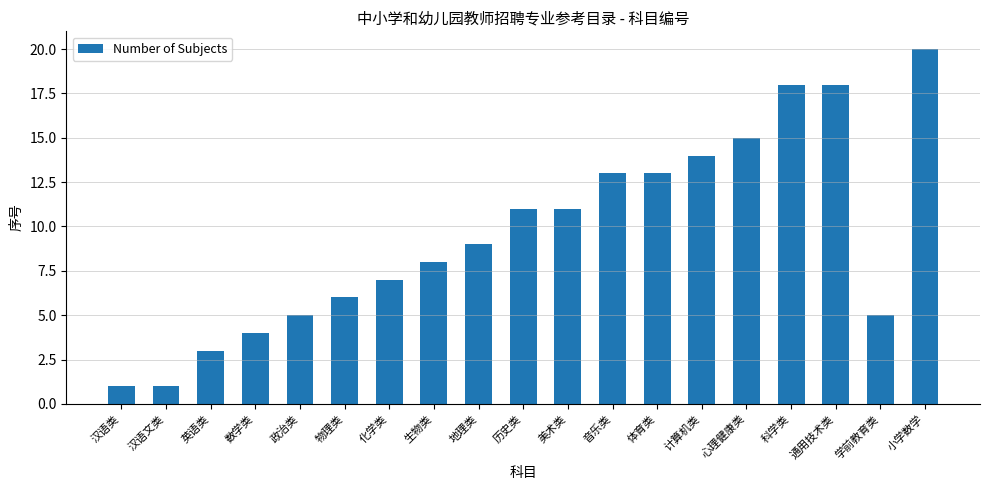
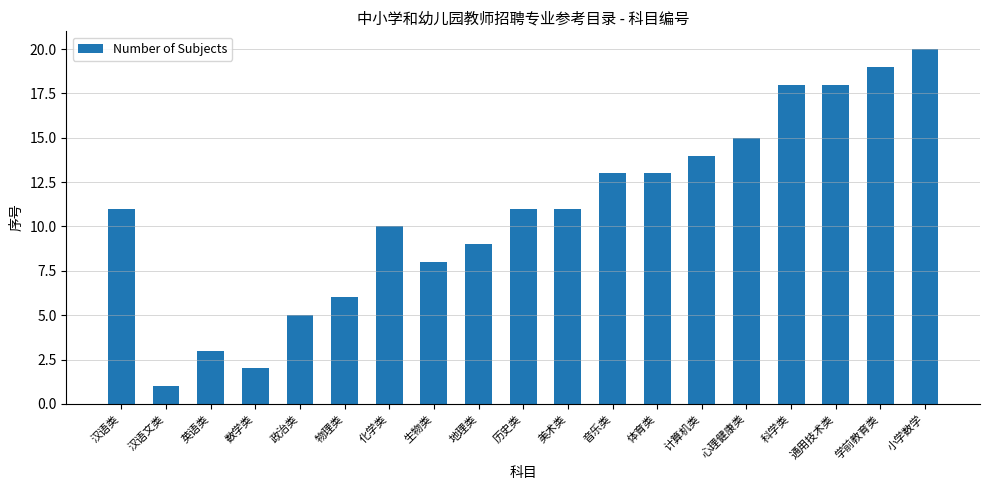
汉语类: 1 -> 11
数学类: 4 -> 2
化学类: 7 -> 10
学前教育类: 5 -> 19
